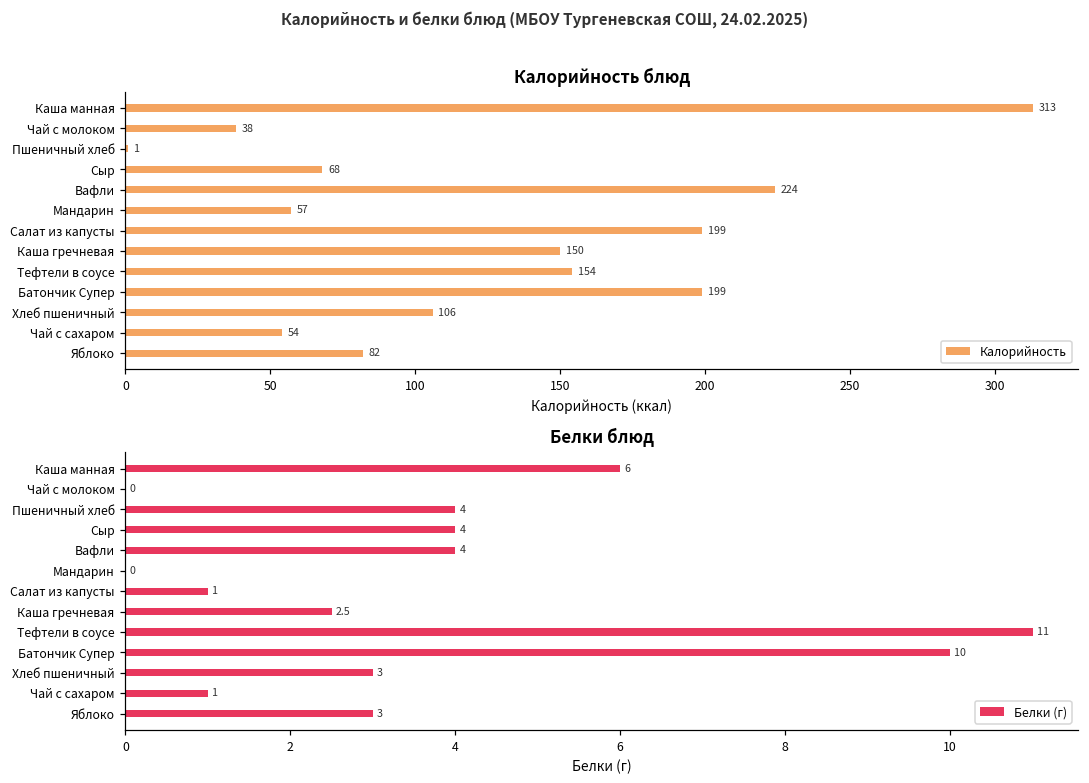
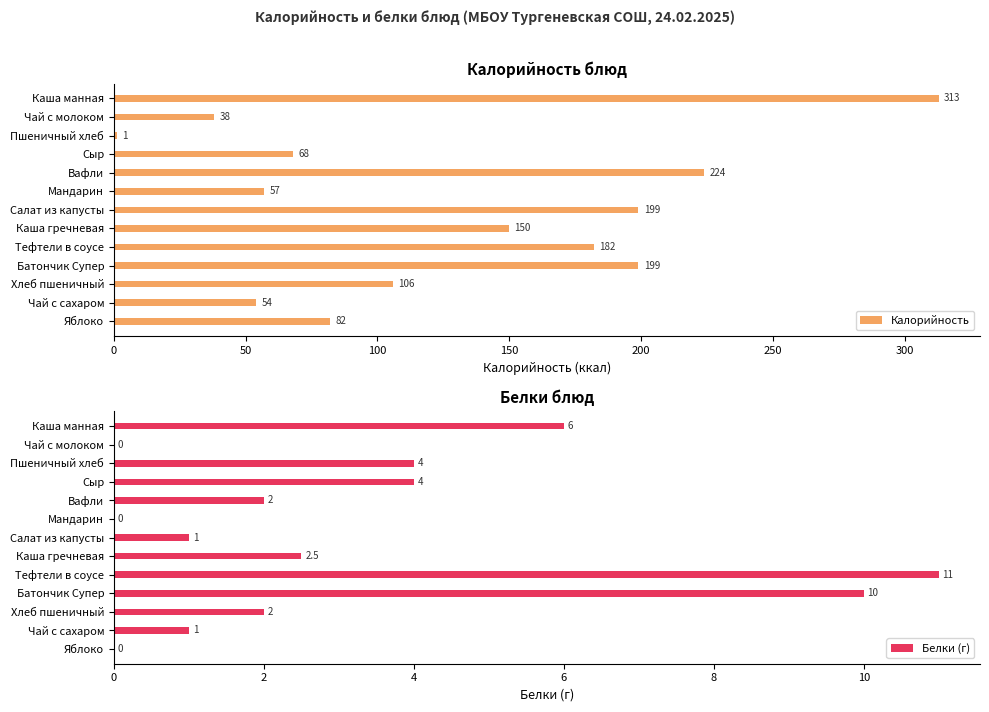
Калорийность блюд, Тефтели в соусе: 154 -> 182
Белки блюд, Вафли: 4 -> 2
Белки блюд, Хлеб пшеничный: 3 -> 2
Белки блюд, Яблоко: 3 -> 0
